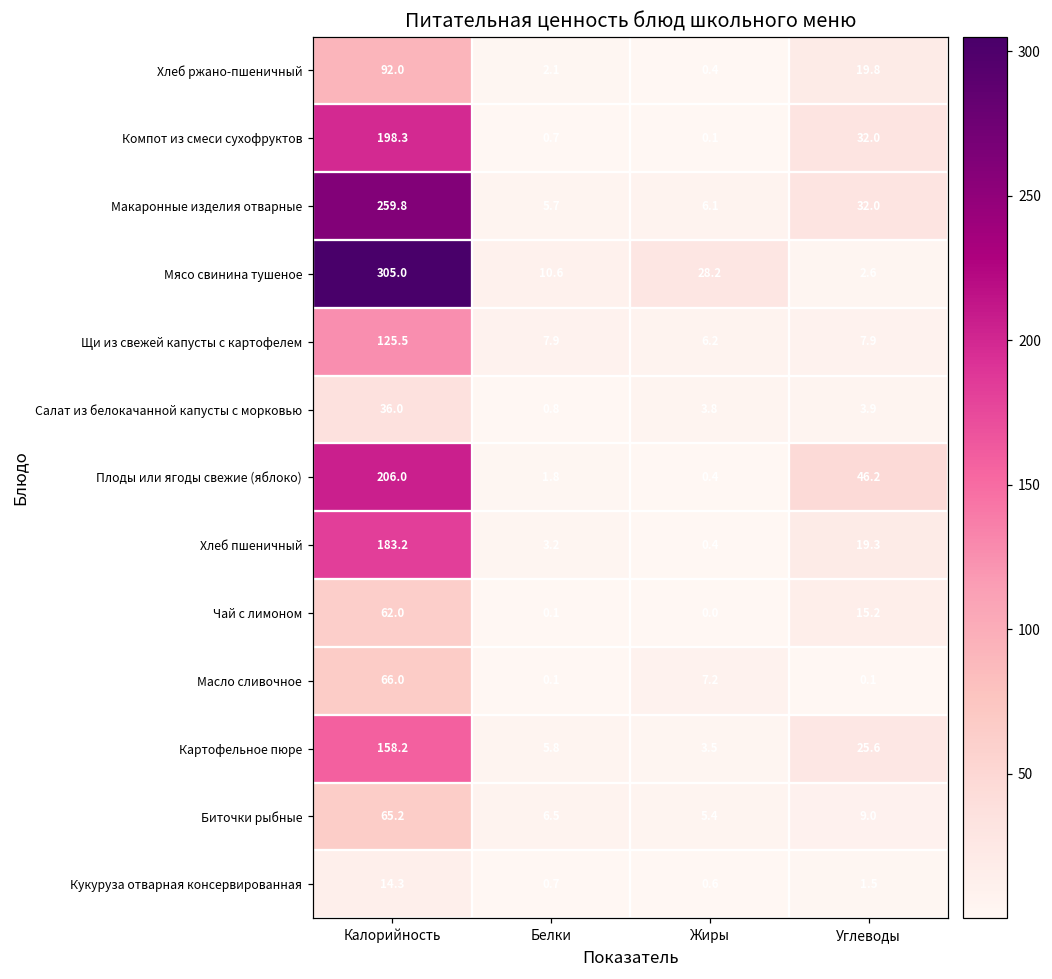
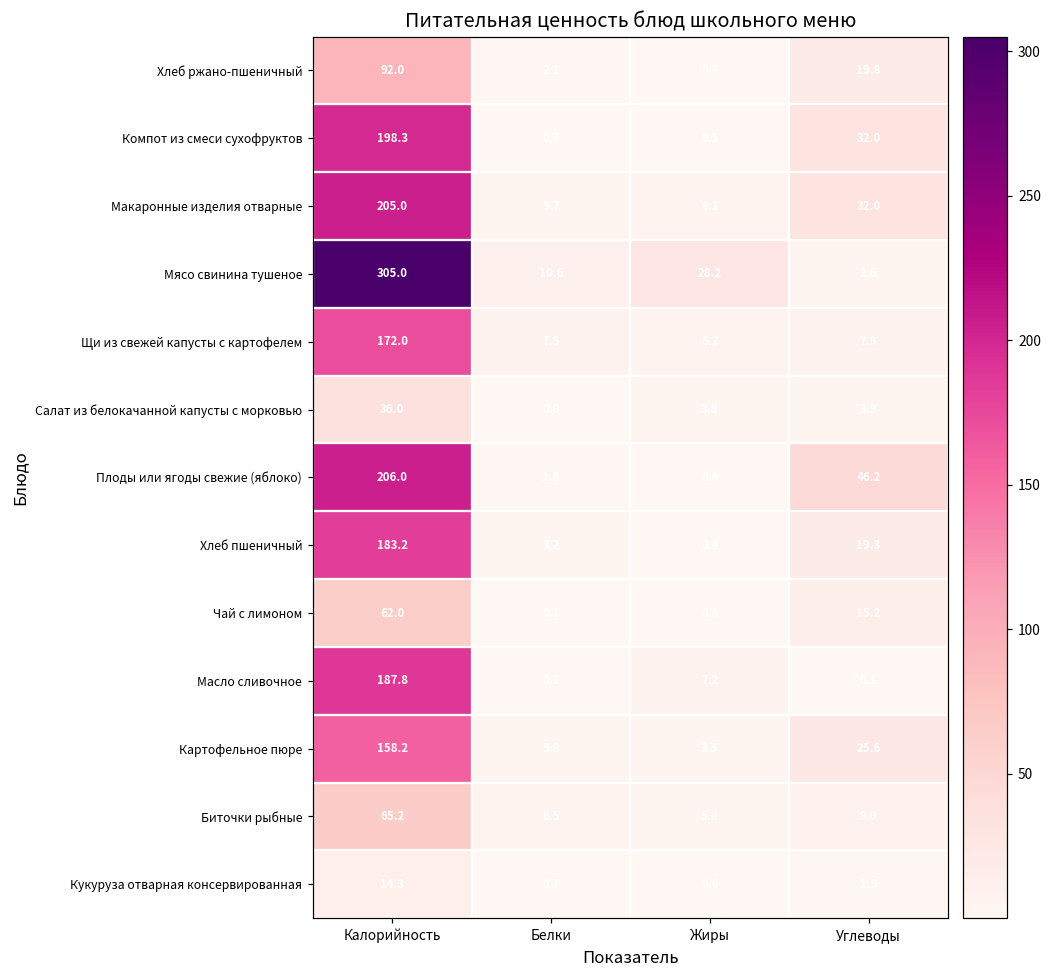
Макаронные изделия отварные, Калорийность: 259.8 -> 205.0
Щи из свежей капусты с картофелем, Калорийность: 125.5 -> 172.0
Масло сливочное, Калорийность: 66.0 -> 187.8
